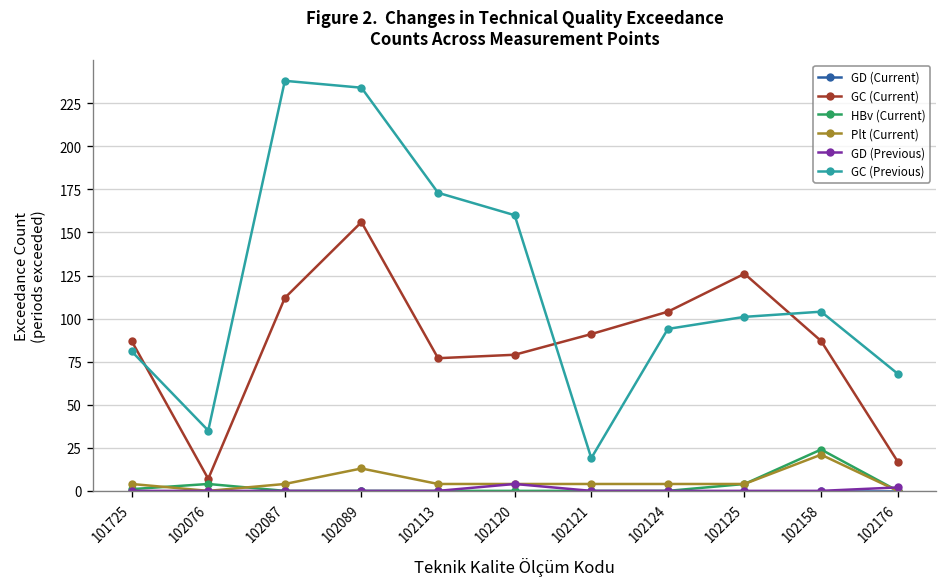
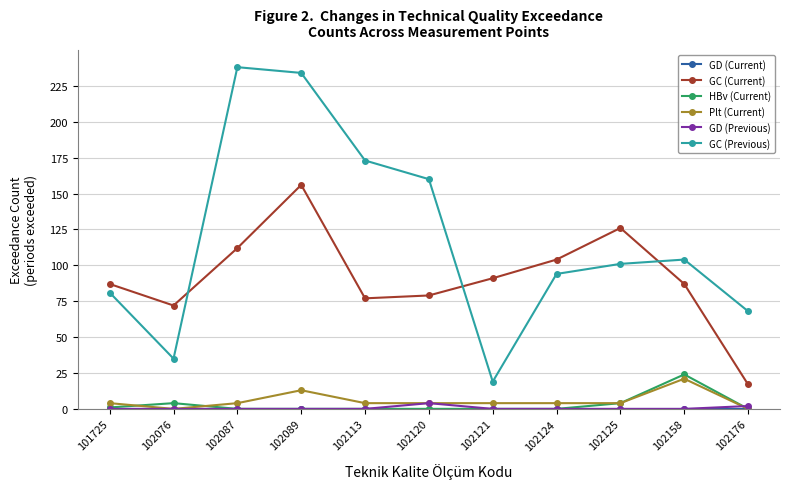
GC (Current), 102076: 7 -> 72
